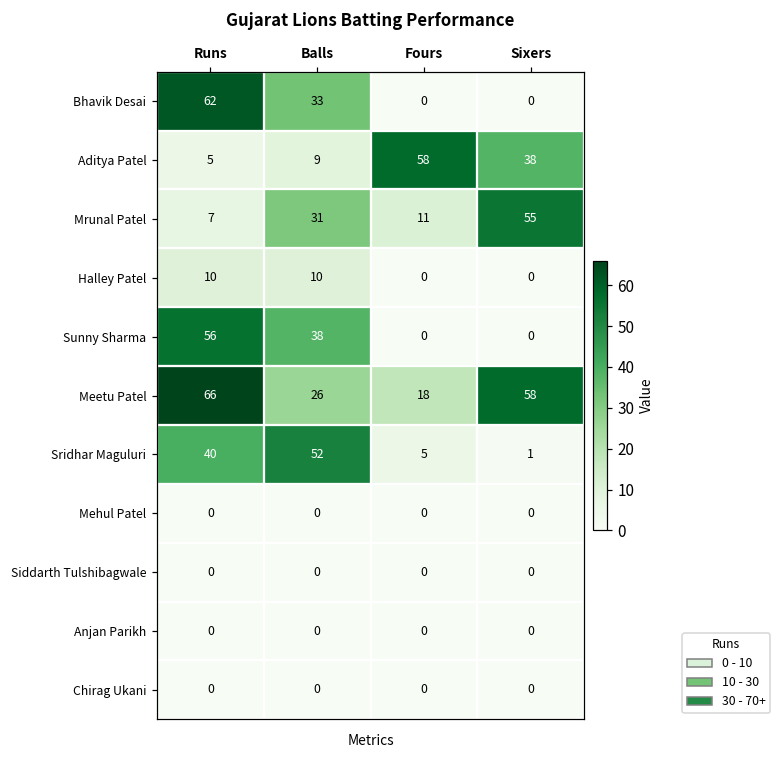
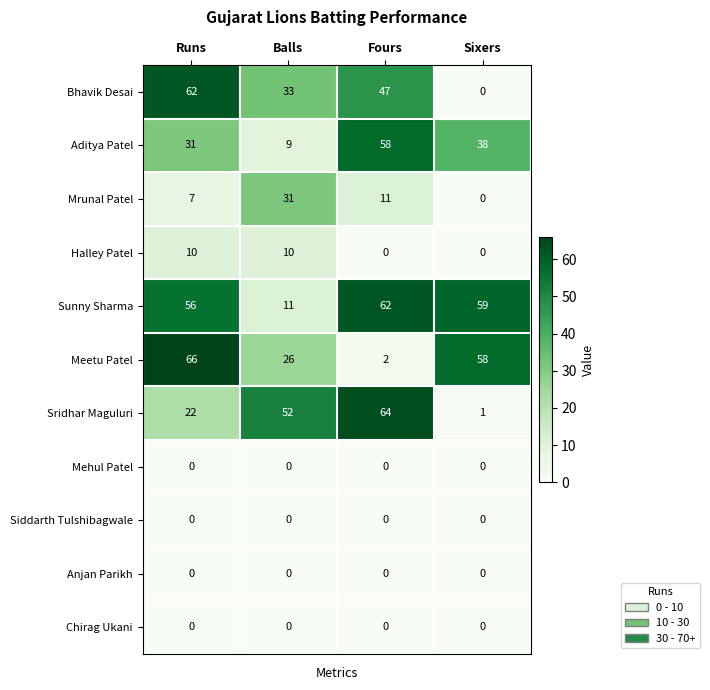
Bhavik Desai, Fours: 0 -> 47
Aditya Patel, Runs: 5 -> 31
Mrunal Patel, Sixers: 55 -> 0
Sunny Sharma, Balls: 38 -> 11
Sunny Sharma, Fours: 0 -> 62
Sunny Sharma, Sixers: 0 -> 59
Meetu Patel, Fours: 18 -> 2
Sridhar Maguluri, Runs: 40 -> 22
Sridhar Maguluri, Fours: 5 -> 64
